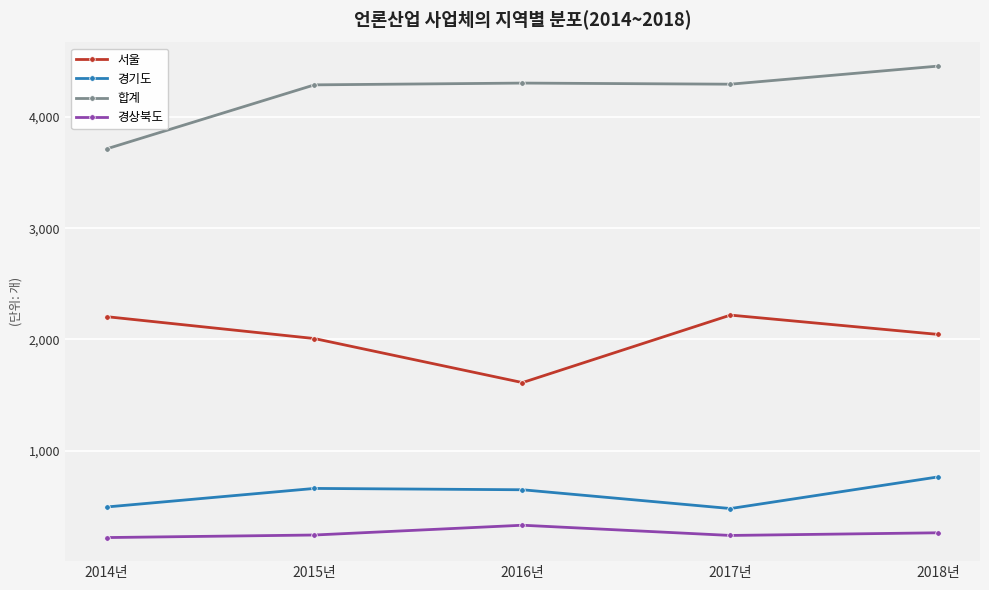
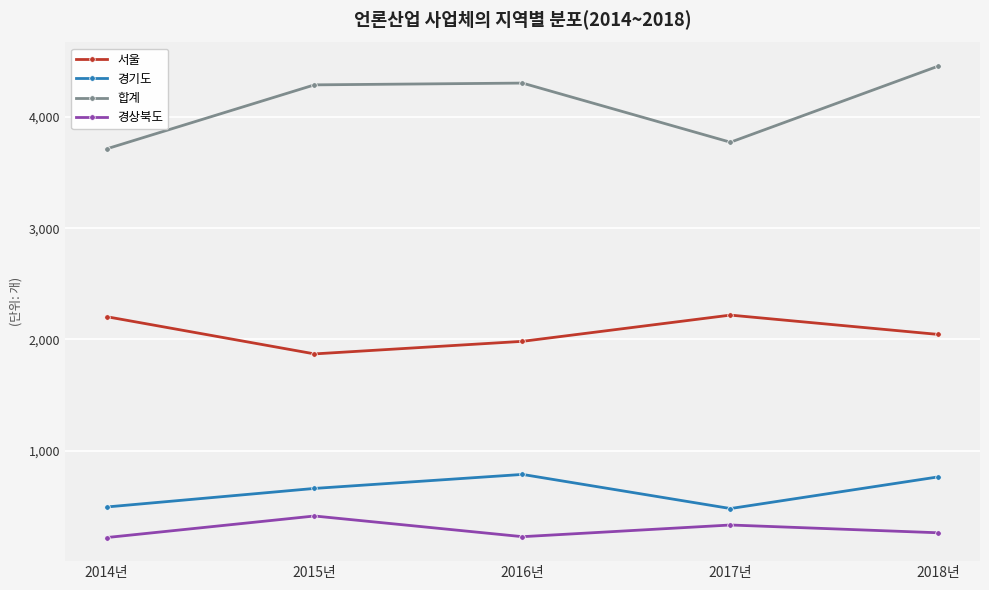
서울, 2015년: 2,010 -> 1,870
경상북도, 2015년: 240 -> 410
서울, 2016년: 1,610 -> 1,980
경기도, 2016년: 650 -> 790
경상북도, 2016년: 330 -> 230
합계, 2017년: 4,300 -> 3,770
경상북도, 2017년: 240 -> 330
